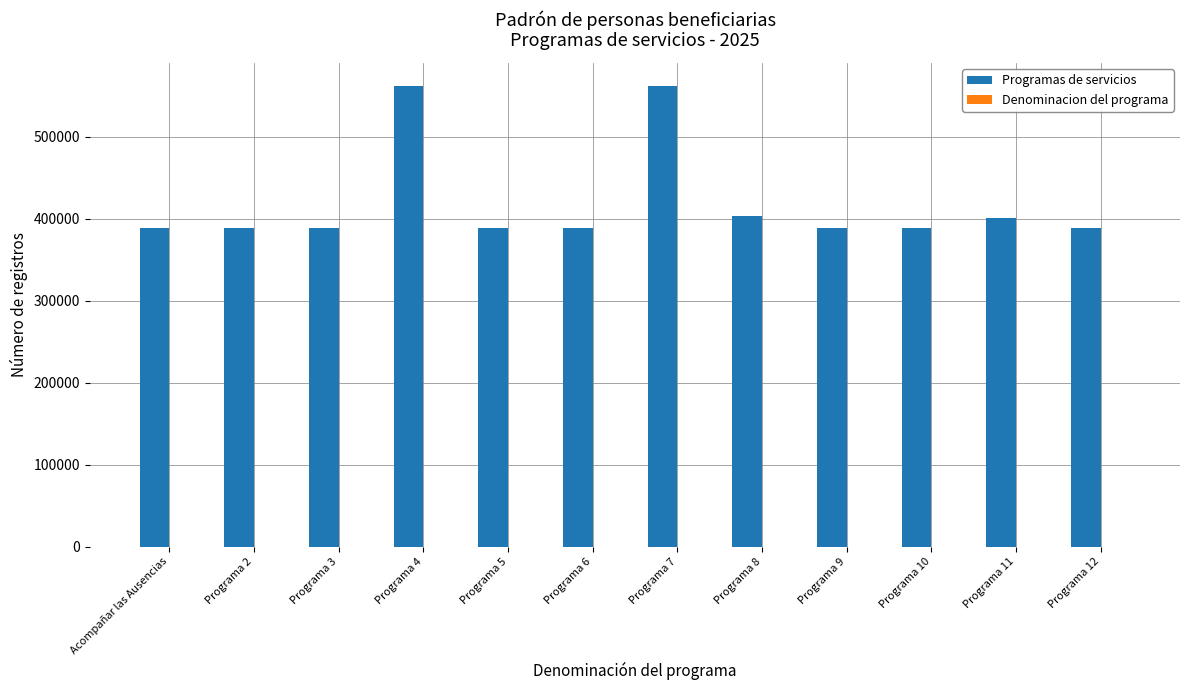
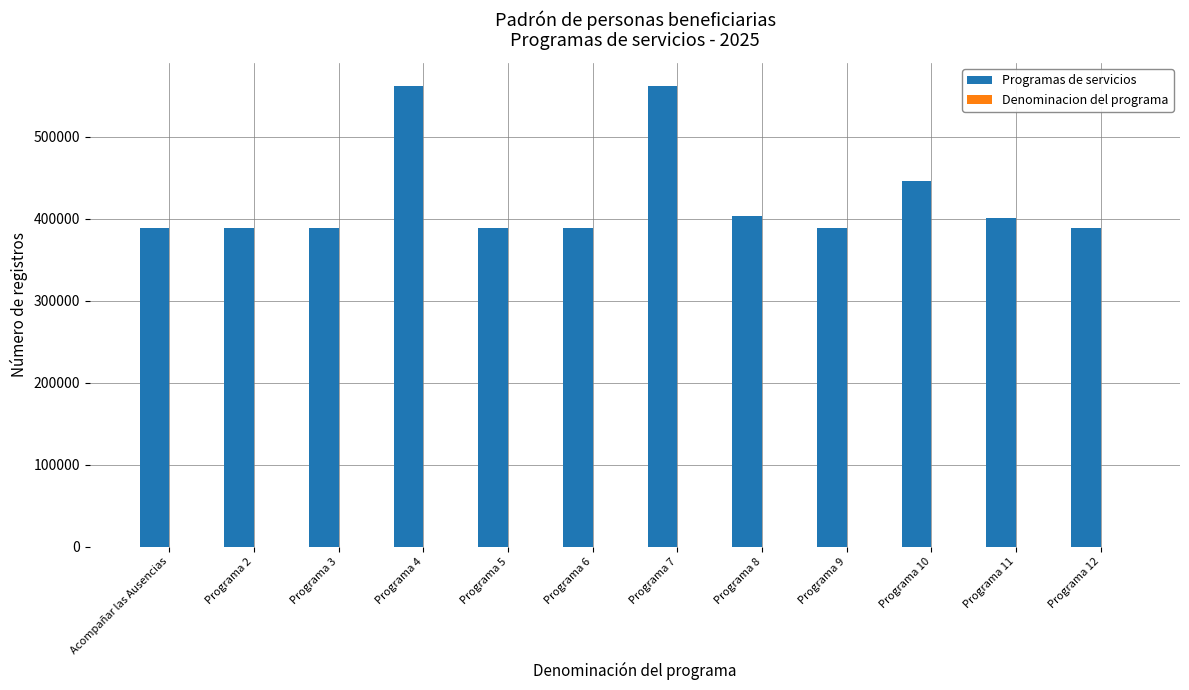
Programas de servicios, Programa 10: 390000 -> 450000
